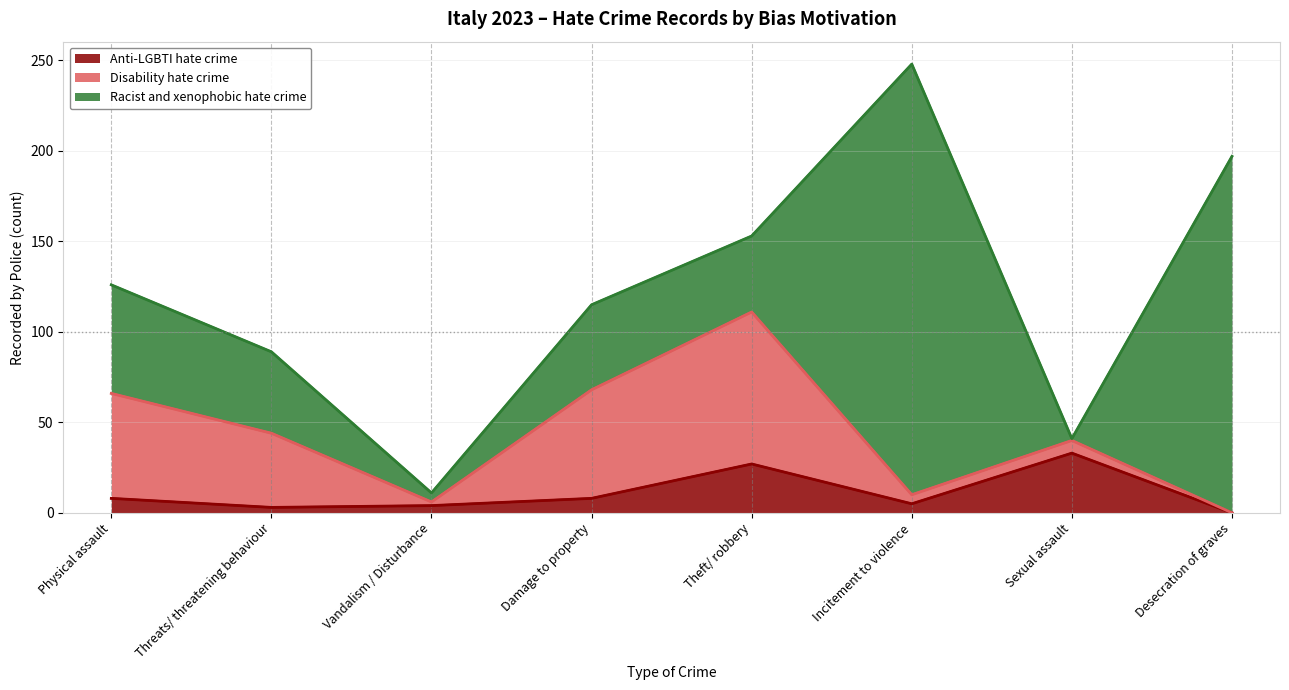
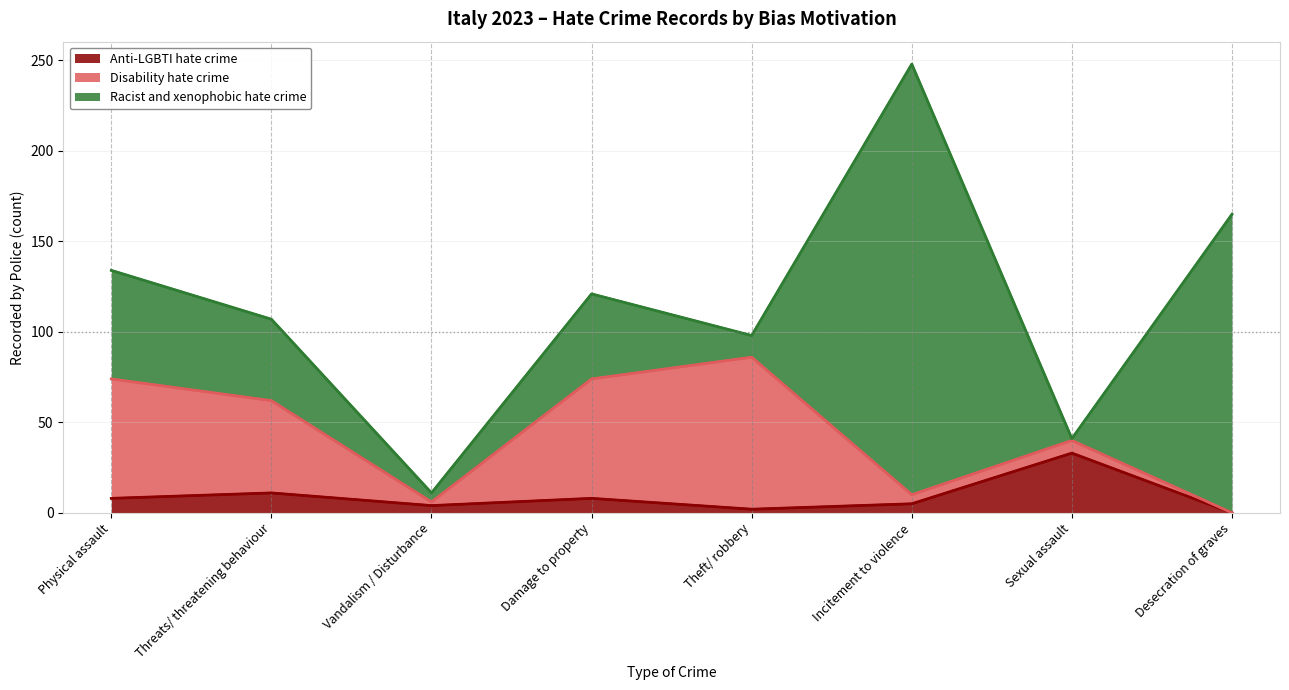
Disability hate crime, Physical assault: 58 -> 66
Anti-LGBTI hate crime, Threats/ threatening behaviour: 3 -> 11
Disability hate crime, Threats/ threatening behaviour: 41 -> 51
Disability hate crime, Damage to property: 60 -> 66
Anti-LGBTI hate crime, Theft/ robbery: 27 -> 2
Racist and xenophobic hate crime, Theft/ robbery: 42 -> 12
Racist and xenophobic hate crime, Desecration of graves: 197 -> 165
